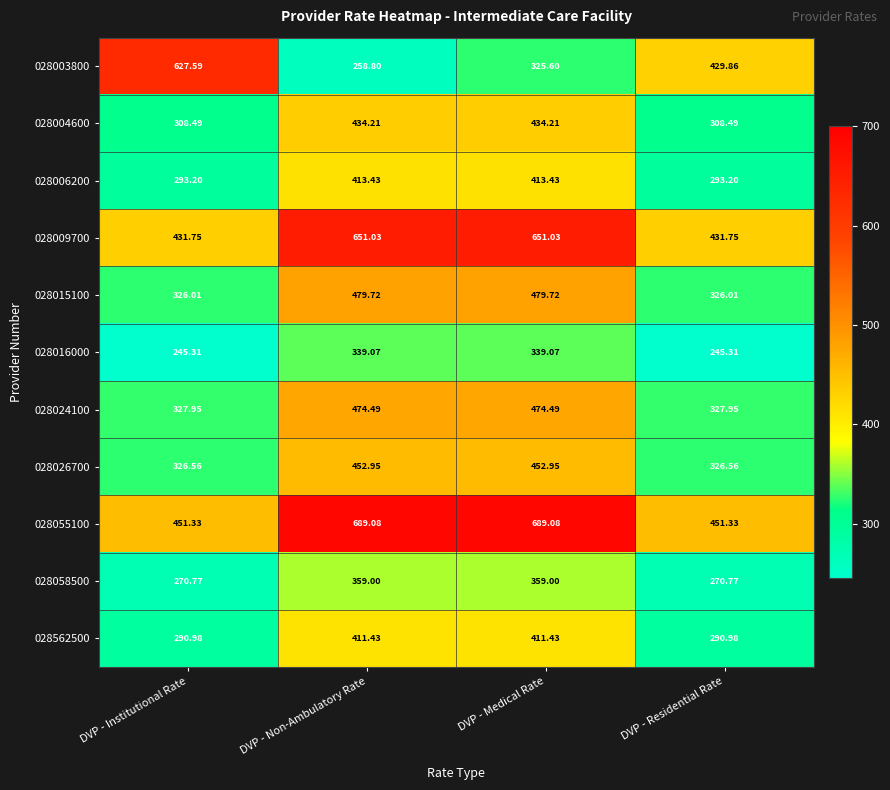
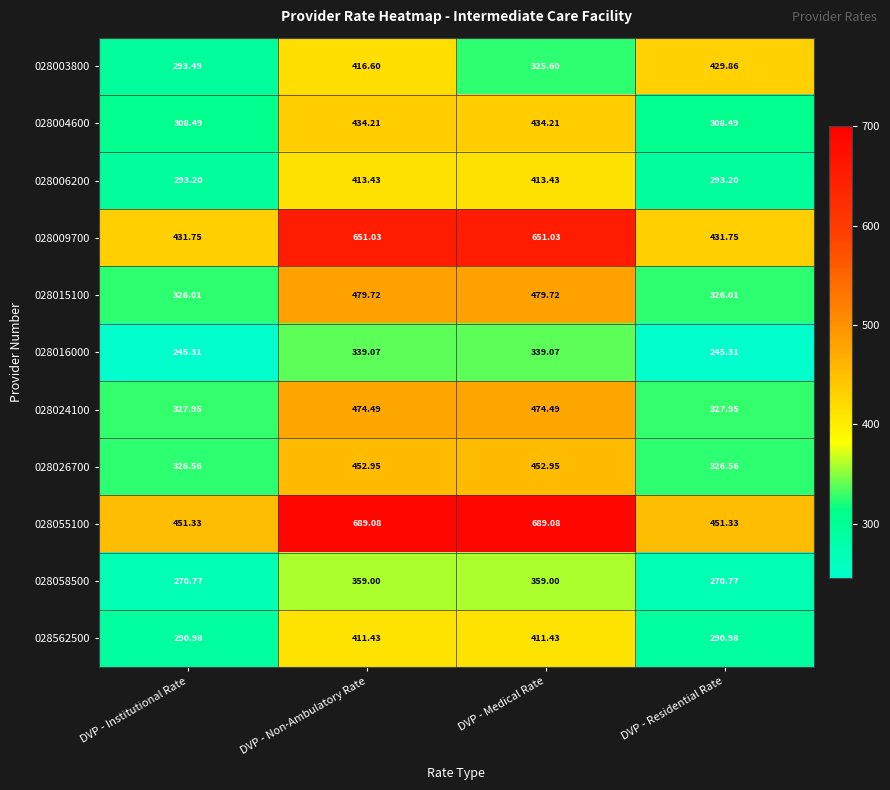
028003800, DVP - Institutional Rate: 627.59 -> 293.49
028003800, DVP - Non-Ambulatory Rate: 258.80 -> 416.60
